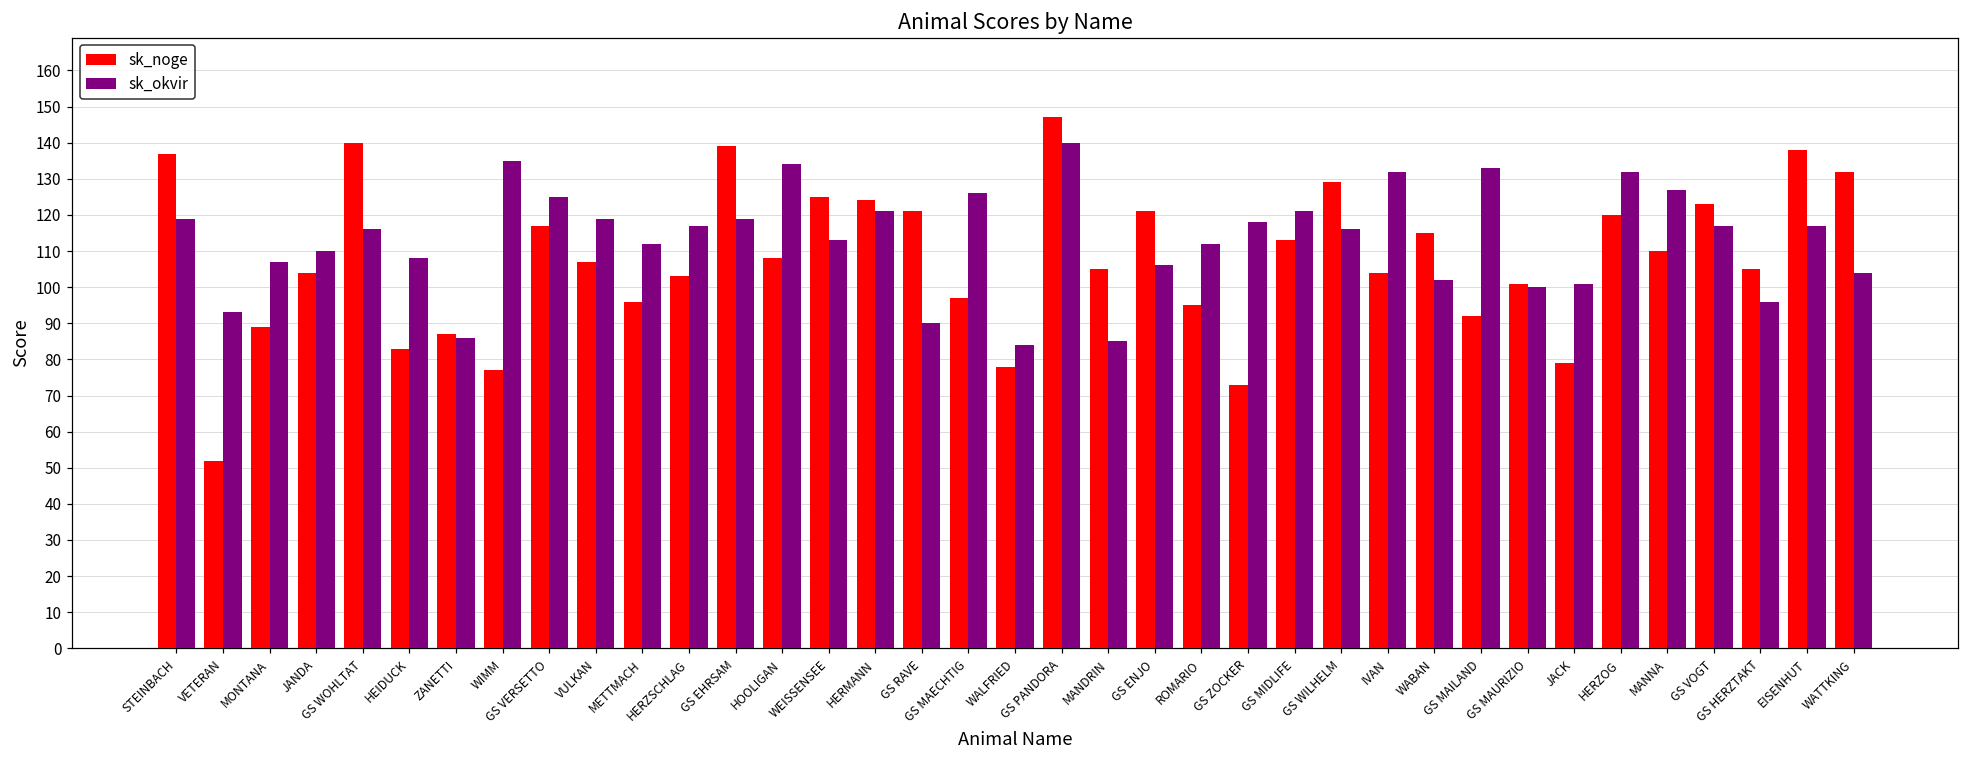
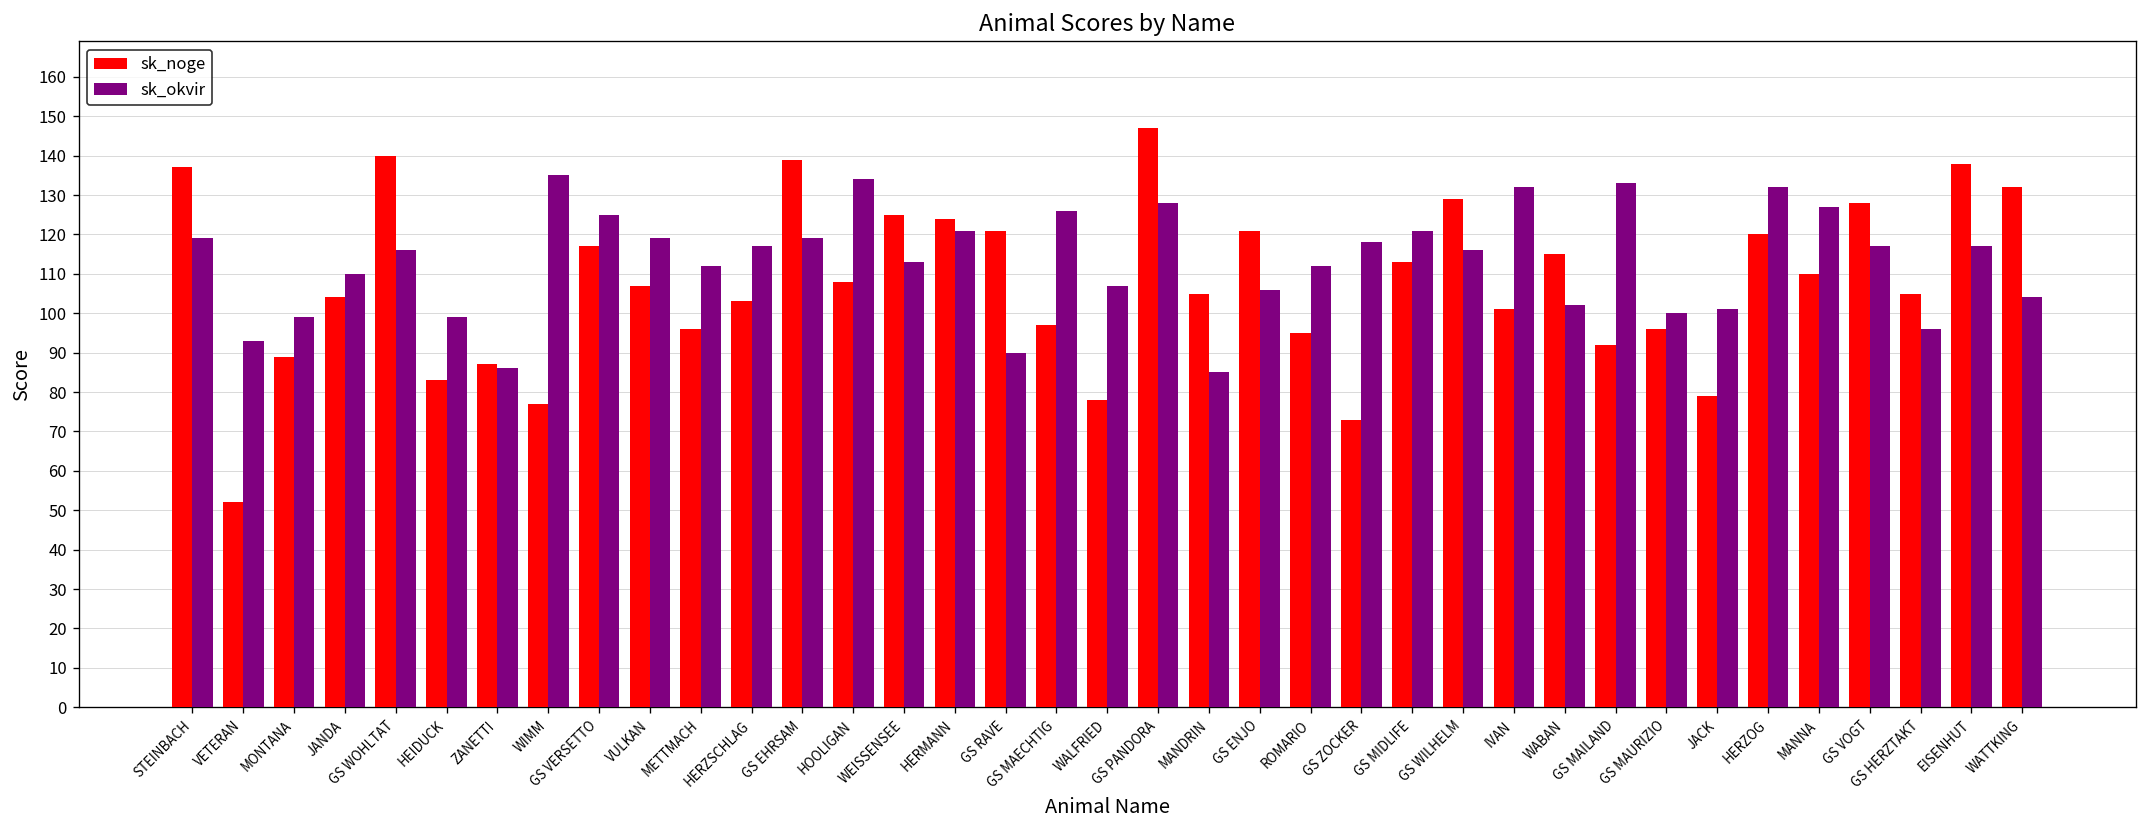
sk_okvir, MONTANA: 107 -> 99
sk_okvir, HEIDUCK: 108 -> 99
sk_okvir, WALFRIED: 84 -> 107
sk_okvir, GS PANDORA: 140 -> 128
sk_noge, IVAN: 104 -> 101
sk_noge, GS MAURIZIO: 101 -> 96
sk_noge, GS VOGT: 123 -> 128
